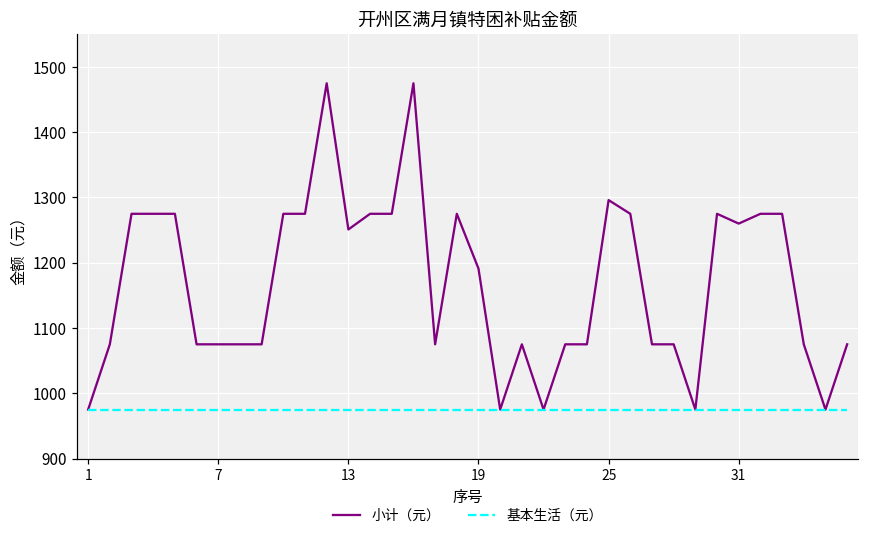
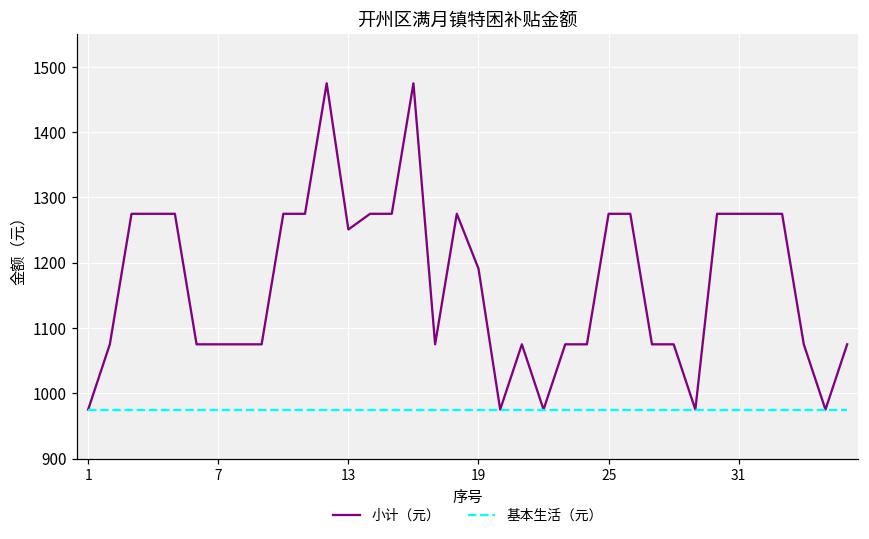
小计（元）, 25: 1300 -> 1280
小计（元）, 31: 1260 -> 1280
